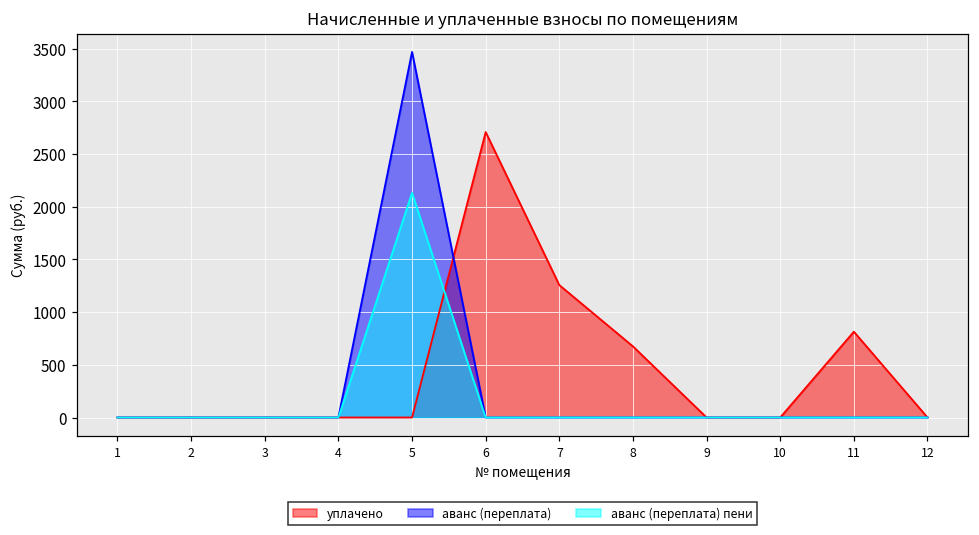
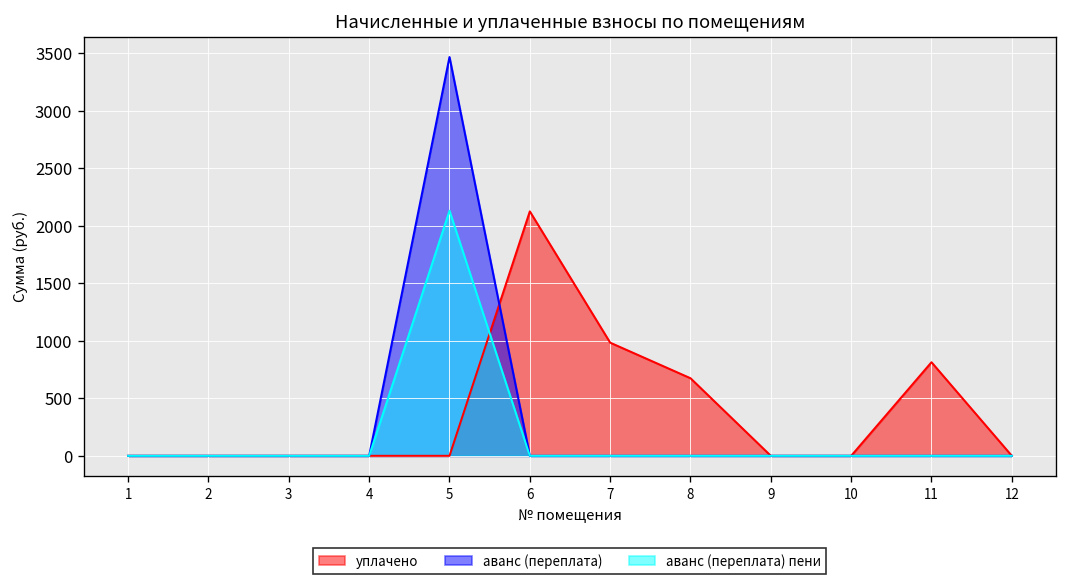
уплачено, 6: 2700 -> 2100
уплачено, 7: 1300 -> 1000
